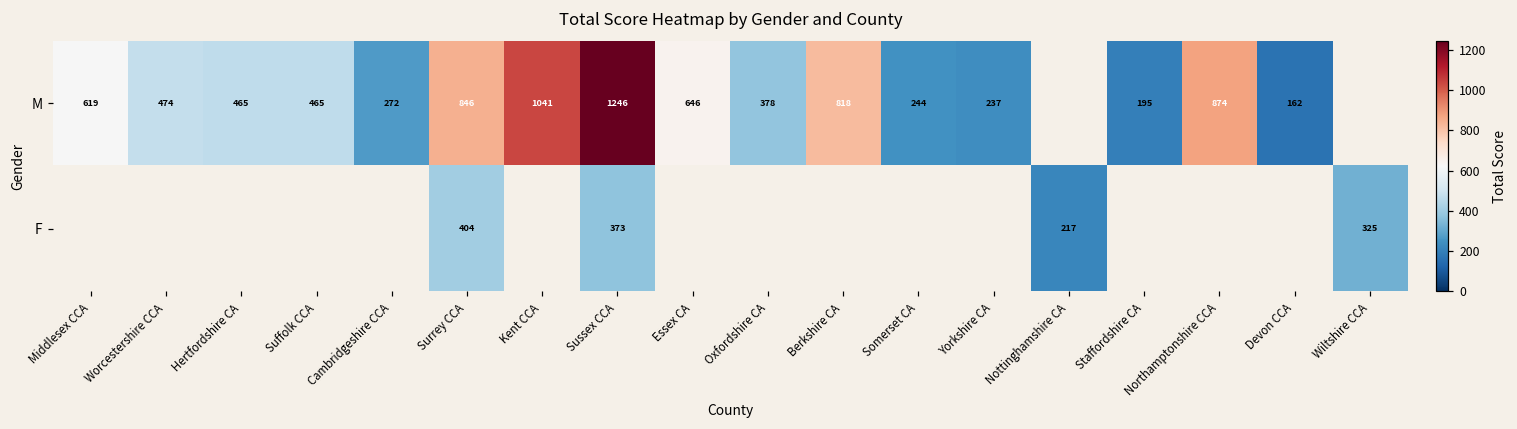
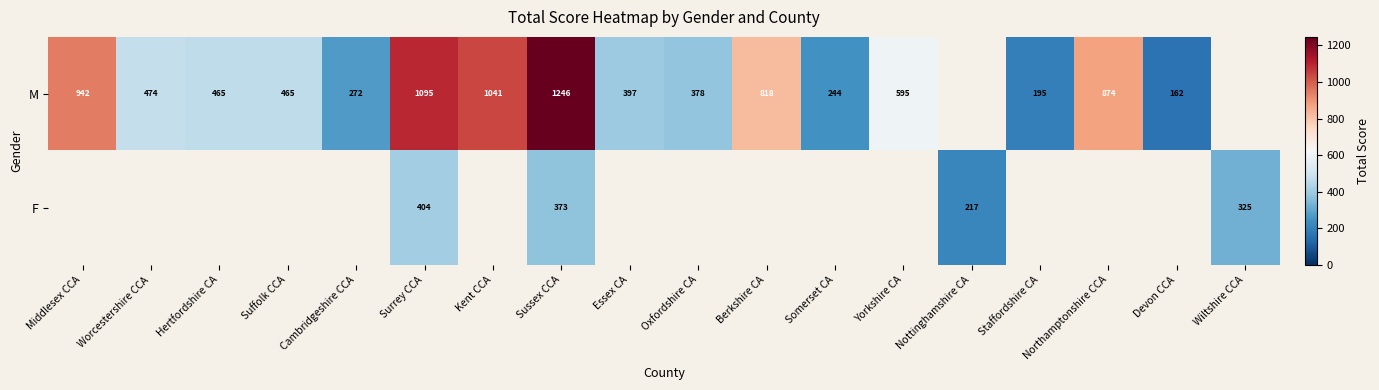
M, Middlesex CCA: 619 -> 942
M, Surrey CCA: 846 -> 1095
M, Essex CA: 646 -> 397
M, Yorkshire CA: 237 -> 595
